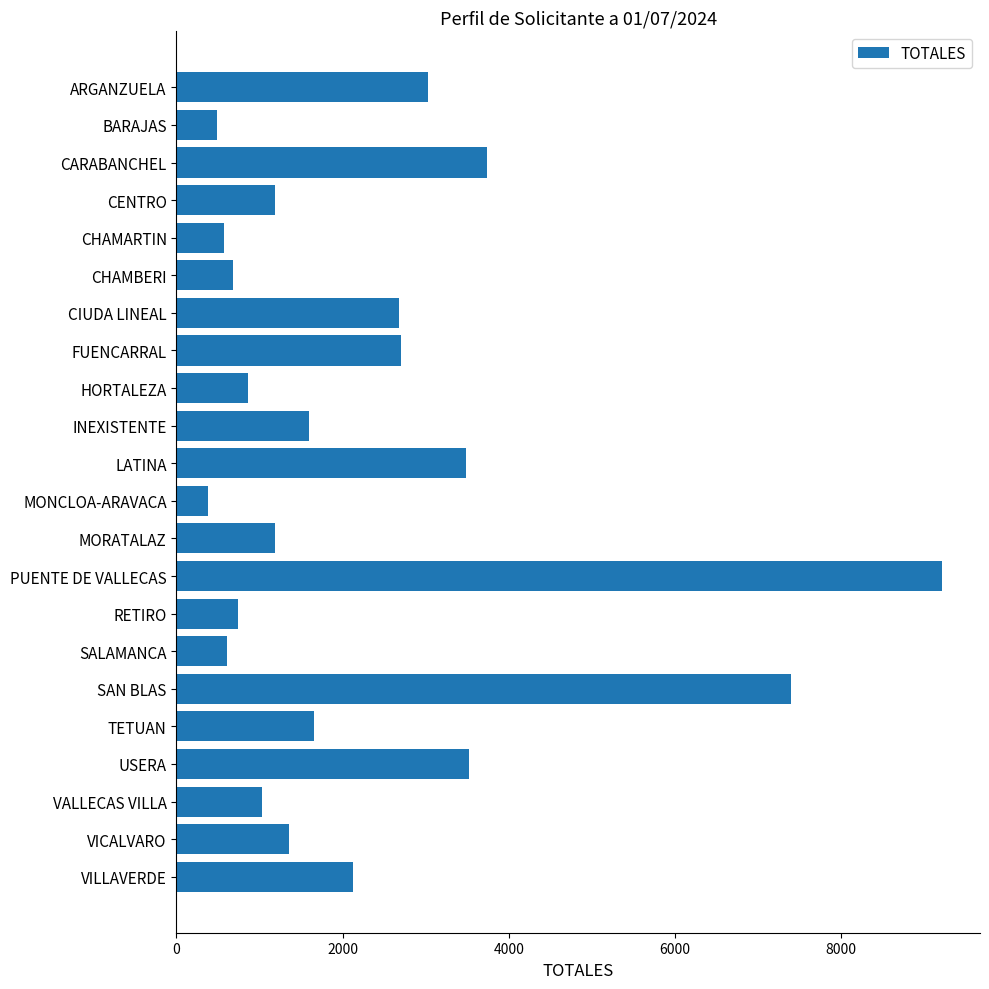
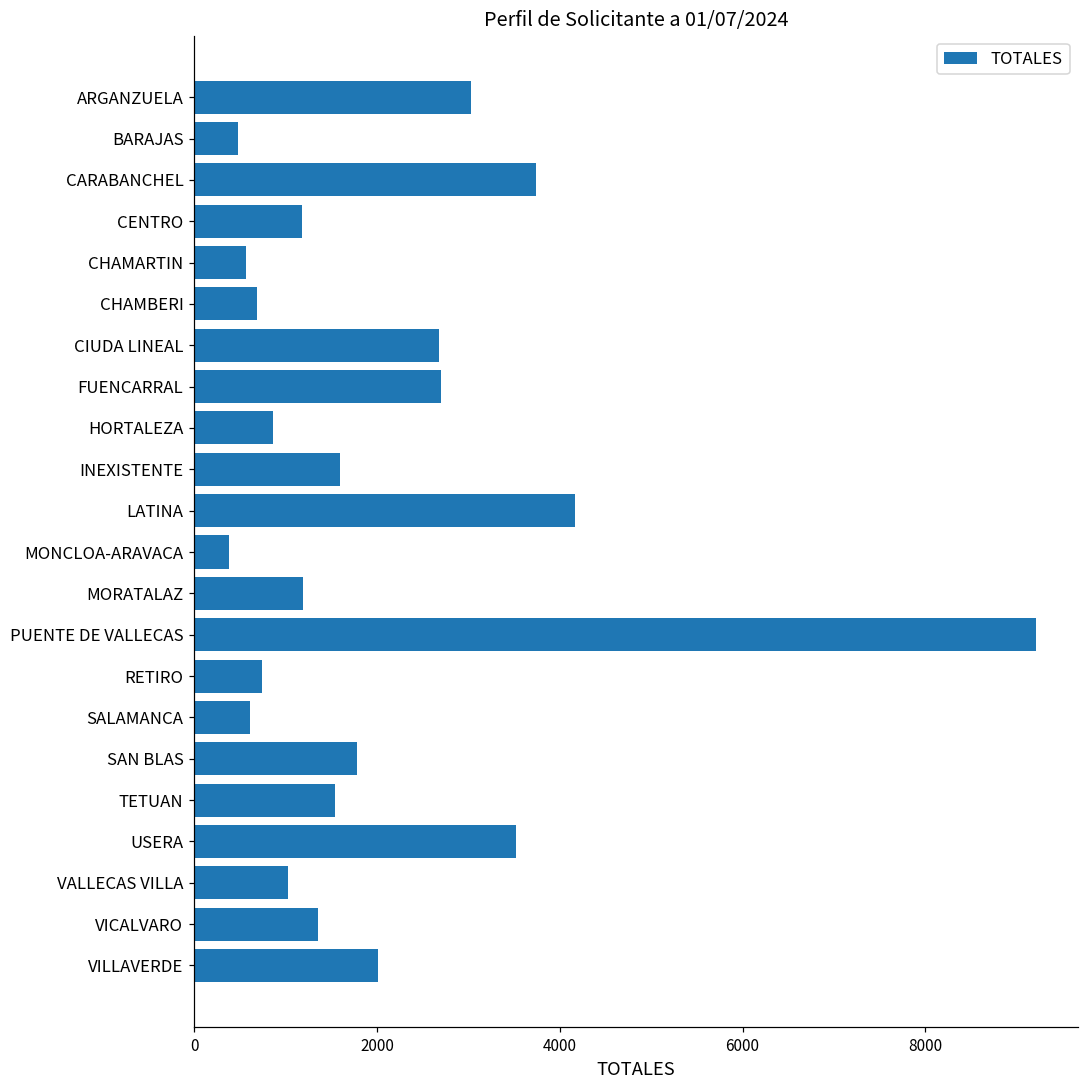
LATINA: 3500 -> 4200
SAN BLAS: 7400 -> 1800
TETUAN: 1700 -> 1500
VILLAVERDE: 2100 -> 2000
